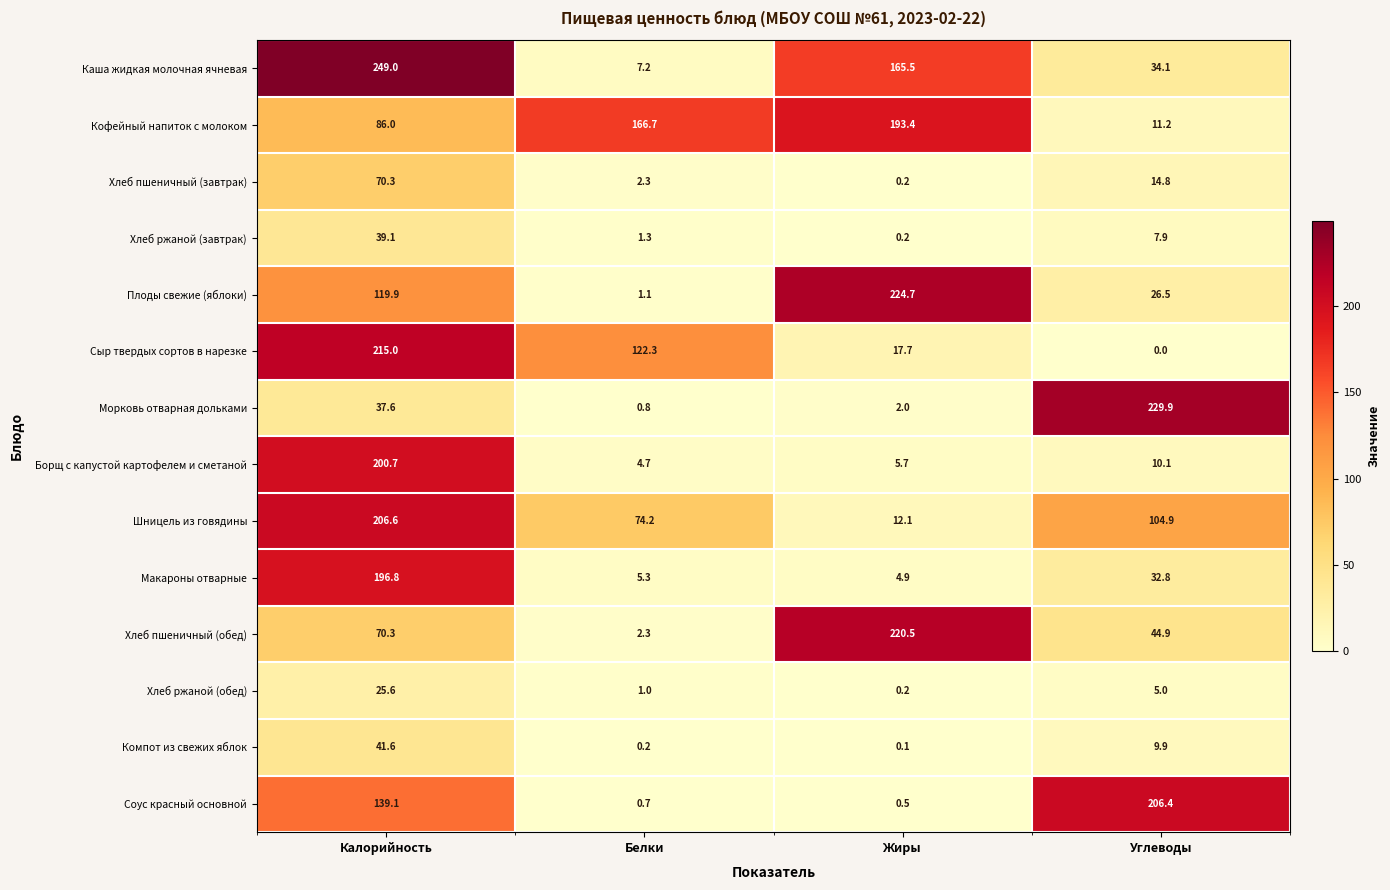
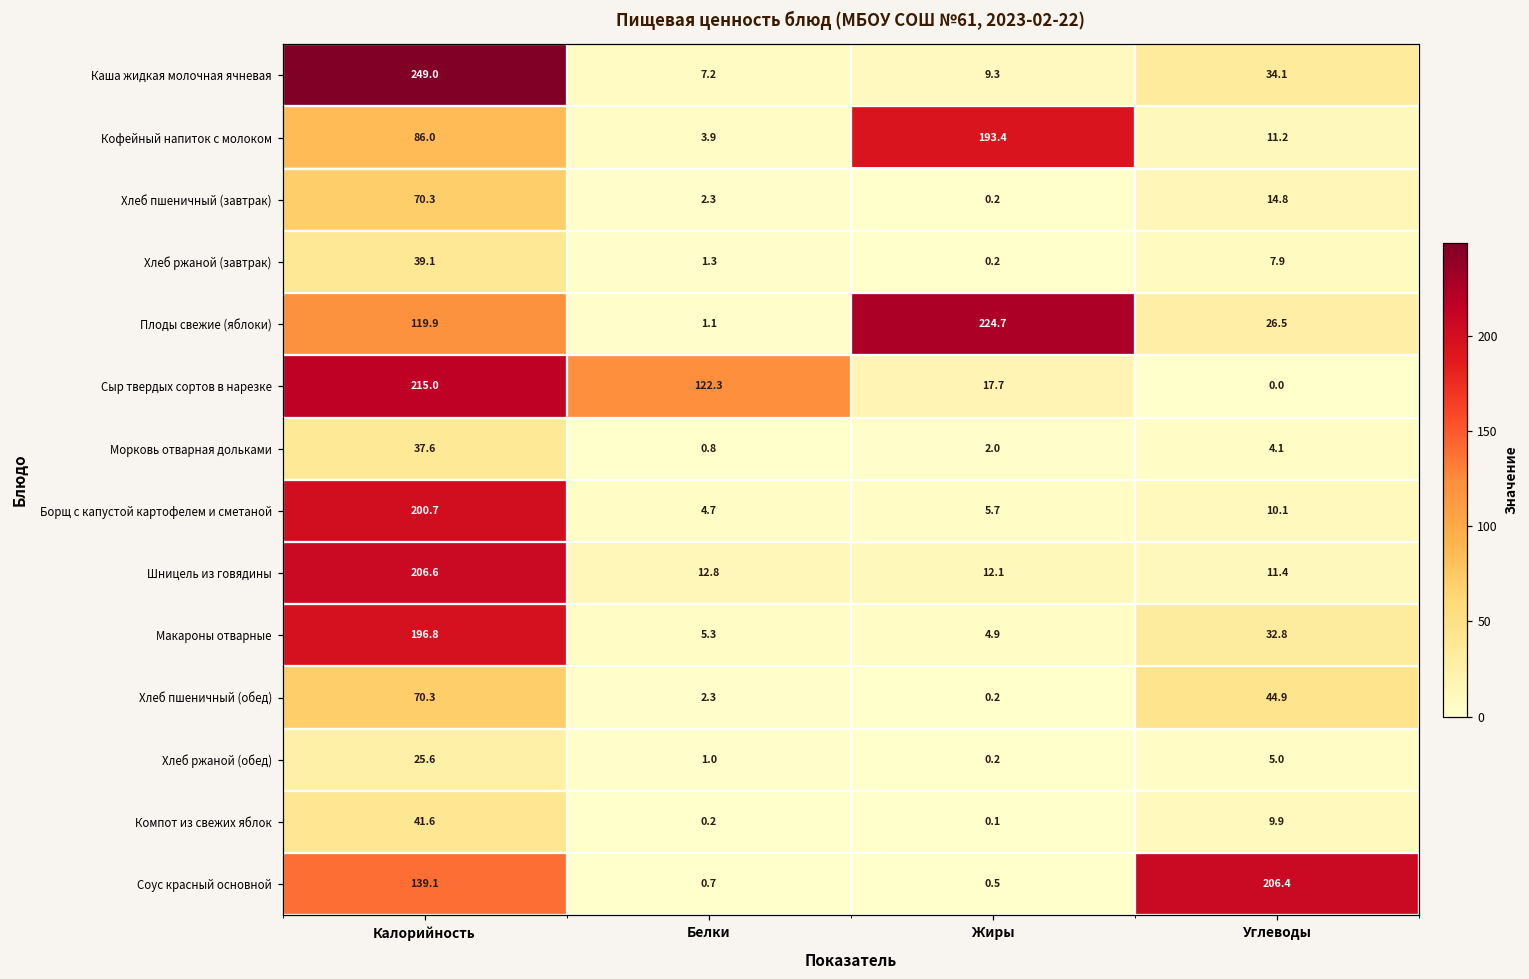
Каша жидкая молочная ячневая, Жиры: 165.5 -> 9.3
Кофейный напиток с молоком, Белки: 166.7 -> 3.9
Морковь отварная дольками, Углеводы: 229.9 -> 4.1
Шницель из говядины, Белки: 74.2 -> 12.8
Шницель из говядины, Углеводы: 104.9 -> 11.4
Хлеб пшеничный (обед), Жиры: 220.5 -> 0.2
